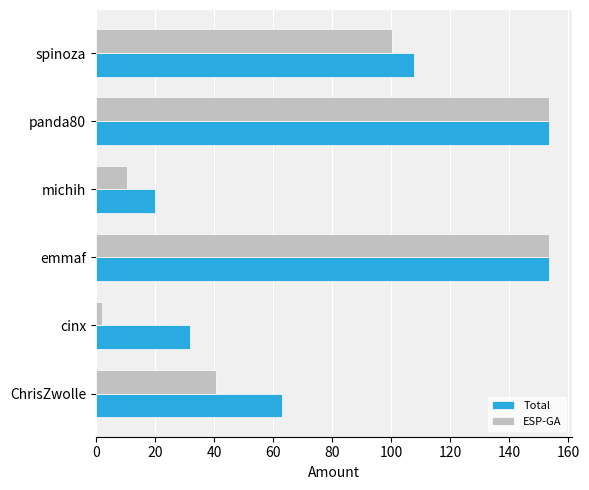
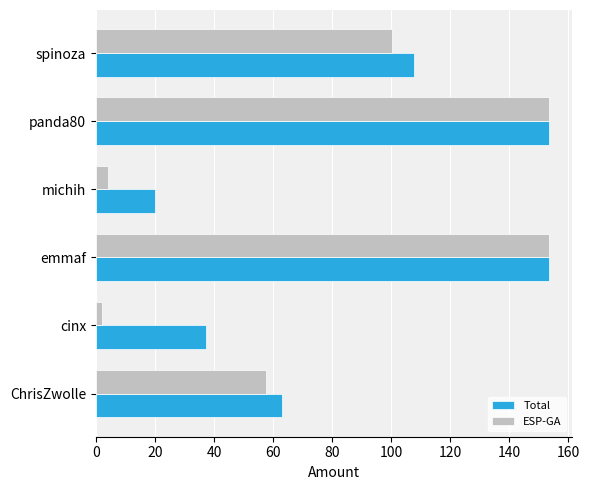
ESP-GA, michih: 11 -> 4
Total, cinx: 32 -> 37
ESP-GA, ChrisZwolle: 41 -> 58
